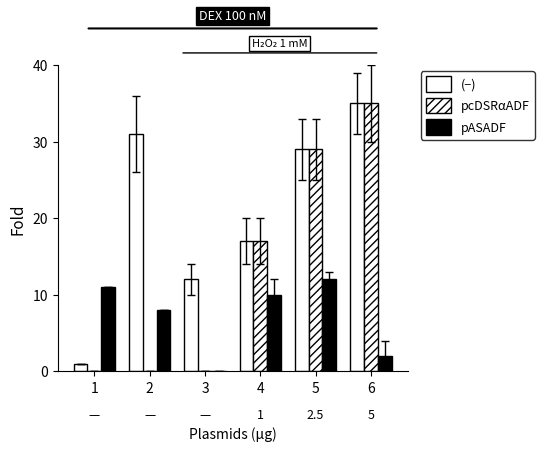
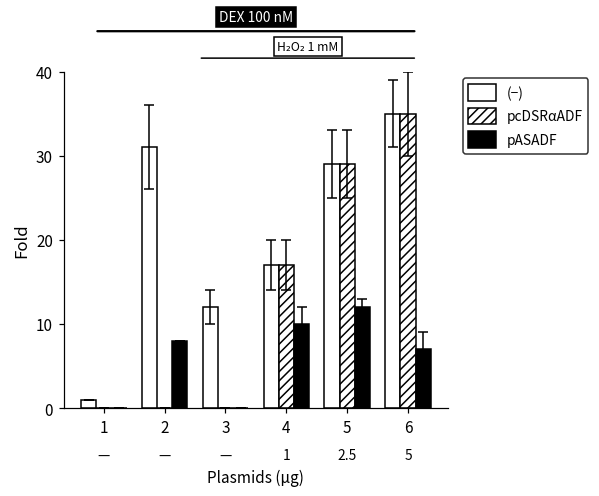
pASADF, 1: 11 -> 0
pASADF, 6: 2 -> 7
